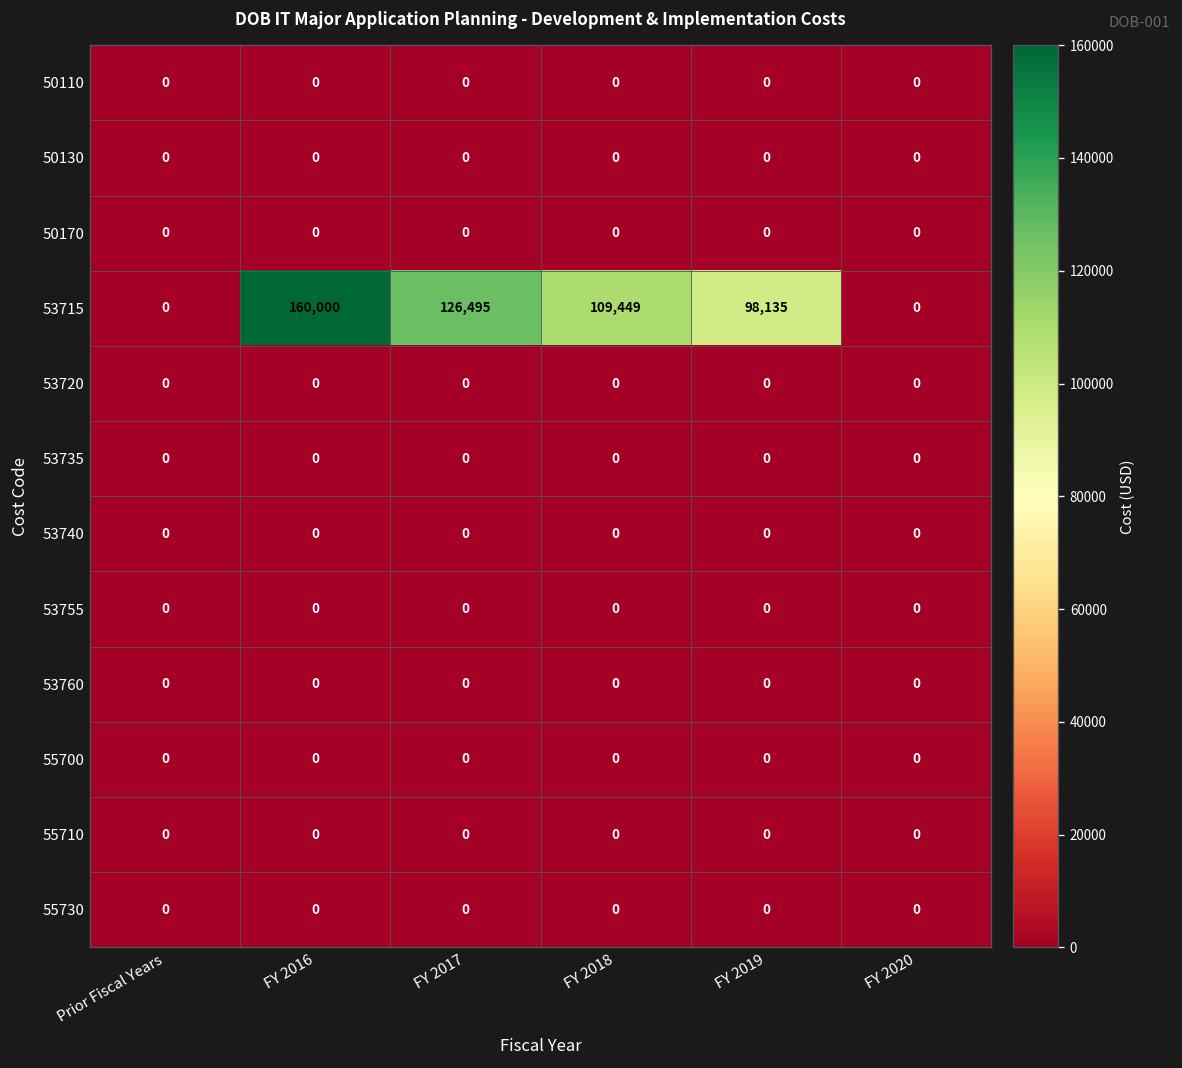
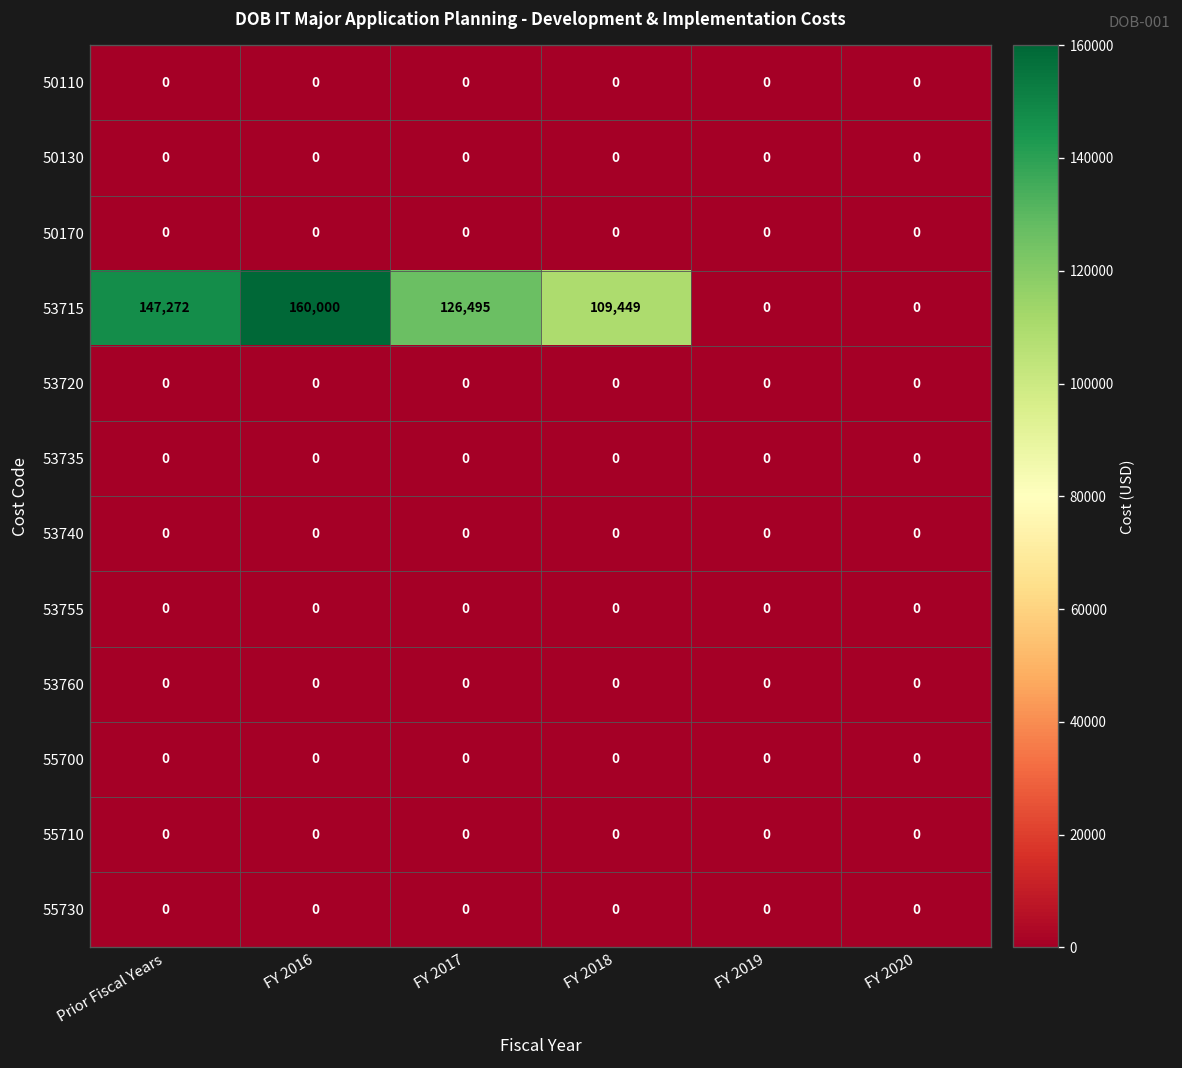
53715, Prior Fiscal Years: 0 -> 147,272
53715, FY 2019: 98,135 -> 0
